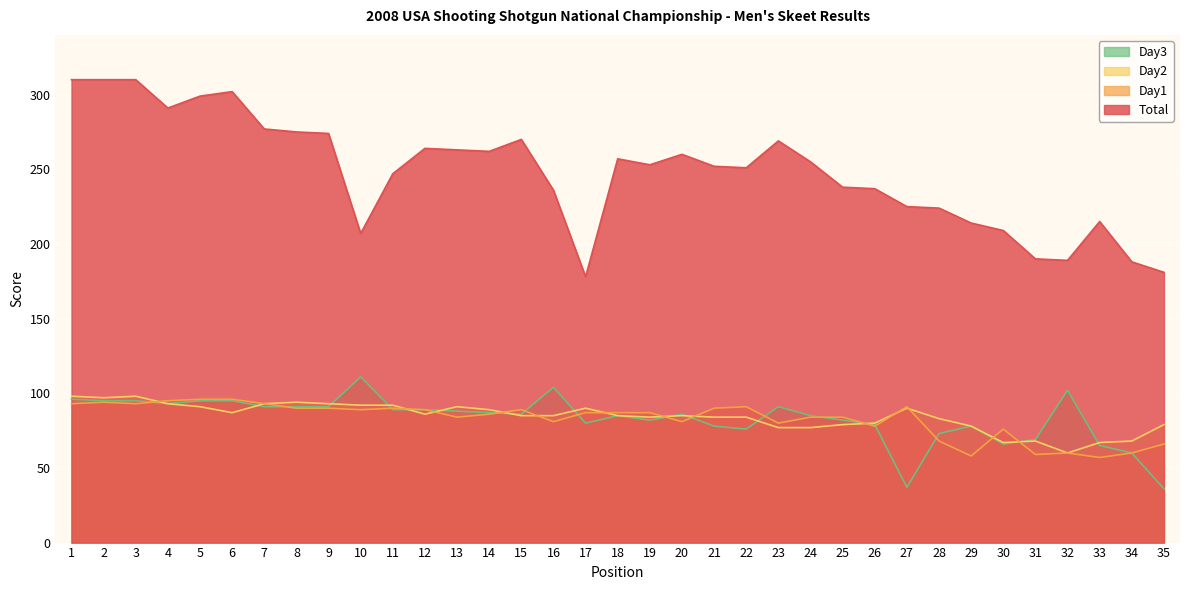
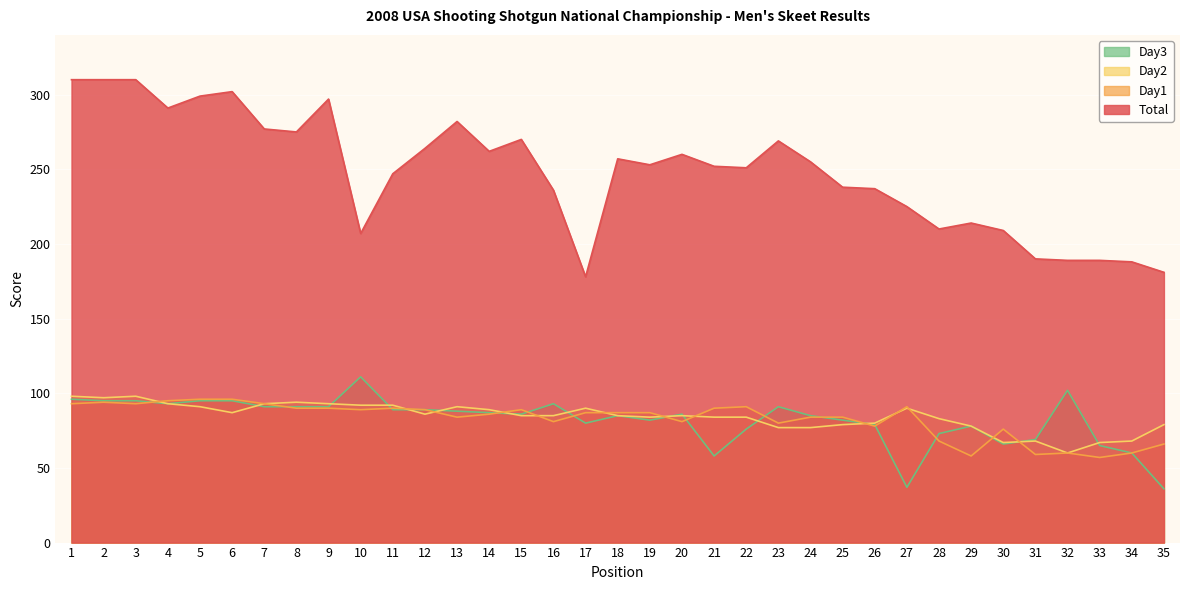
Total, 9: 274 -> 297
Total, 13: 263 -> 282
Day3, 16: 104 -> 93
Day3, 21: 78 -> 58
Total, 28: 224 -> 210
Total, 33: 215 -> 189
